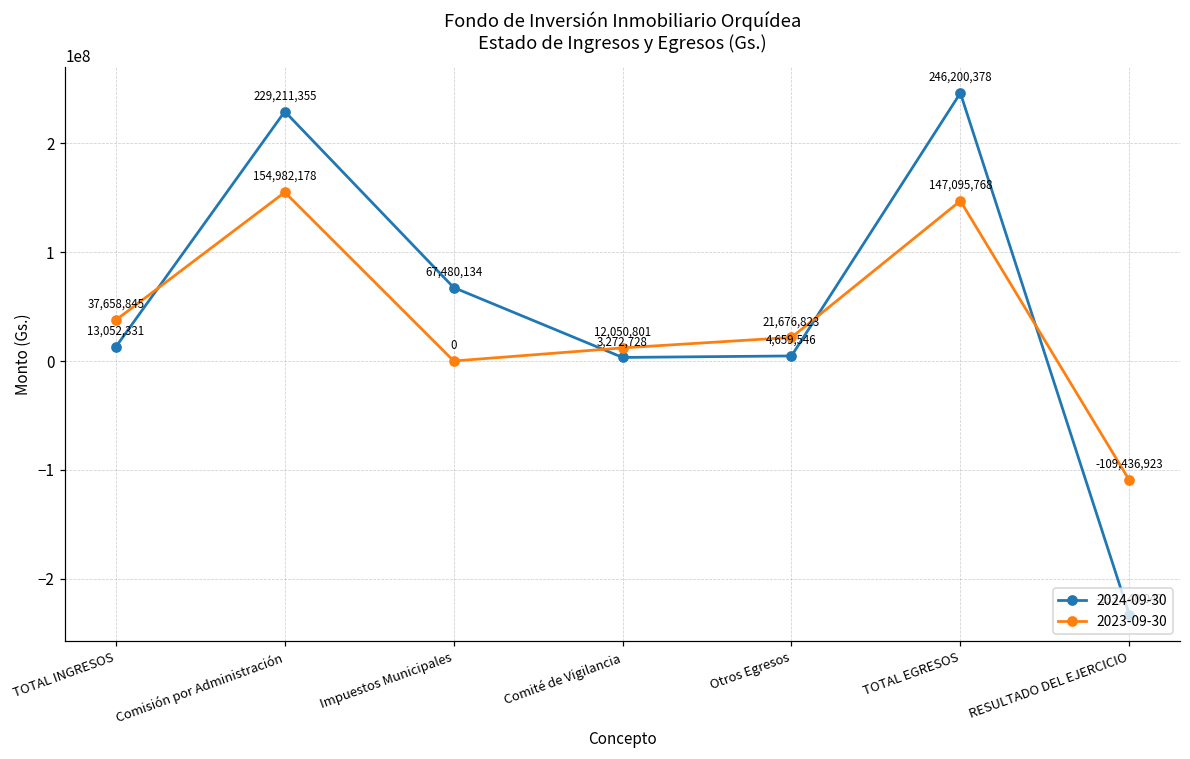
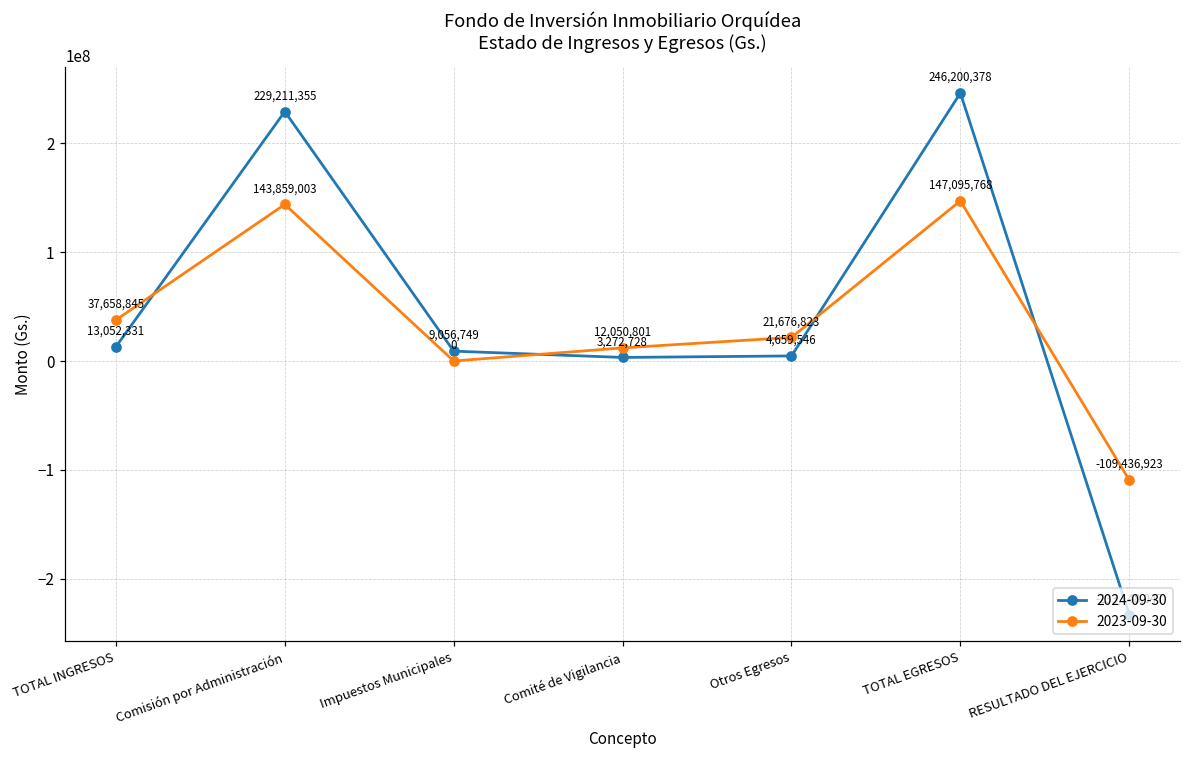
2023-09-30, Comisión por Administración: 154,982,178 -> 143,859,003
2024-09-30, Impuestos Municipales: 67,480,134 -> 9,056,749
